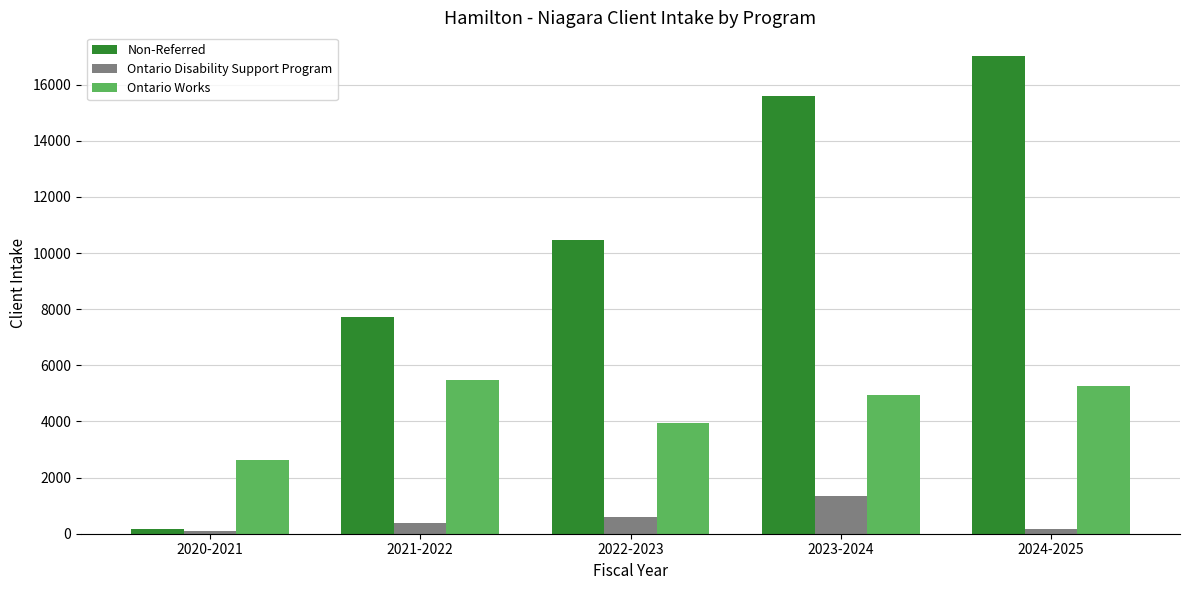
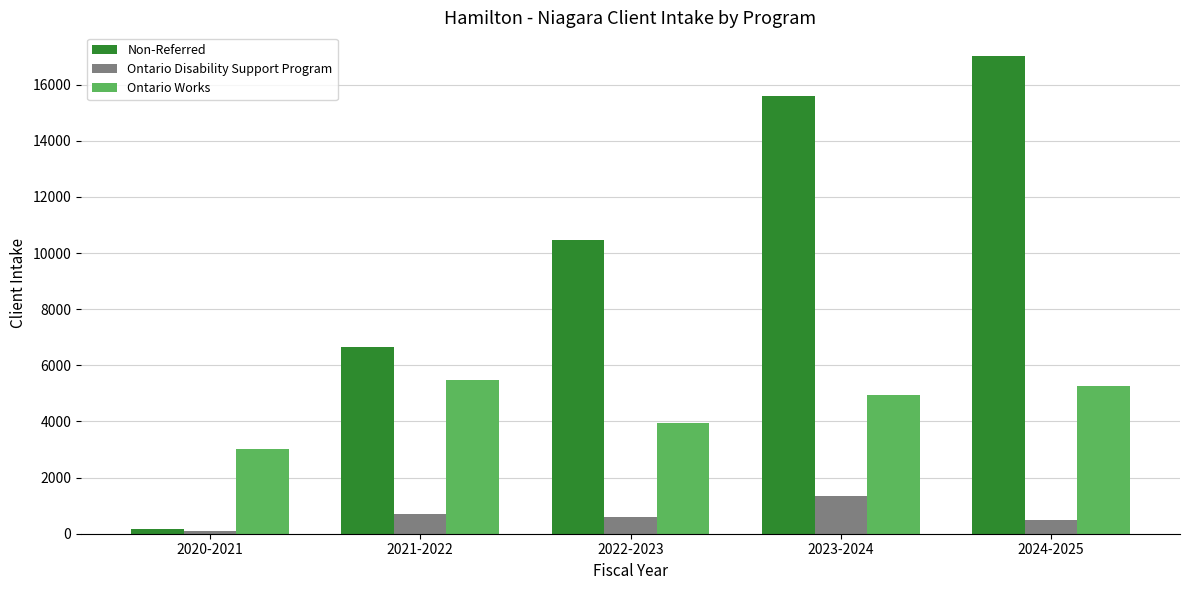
Ontario Works, 2020-2021: 2600 -> 3000
Non-Referred, 2021-2022: 7700 -> 6700
Ontario Disability Support Program, 2021-2022: 400 -> 700
Ontario Disability Support Program, 2024-2025: 200 -> 500
